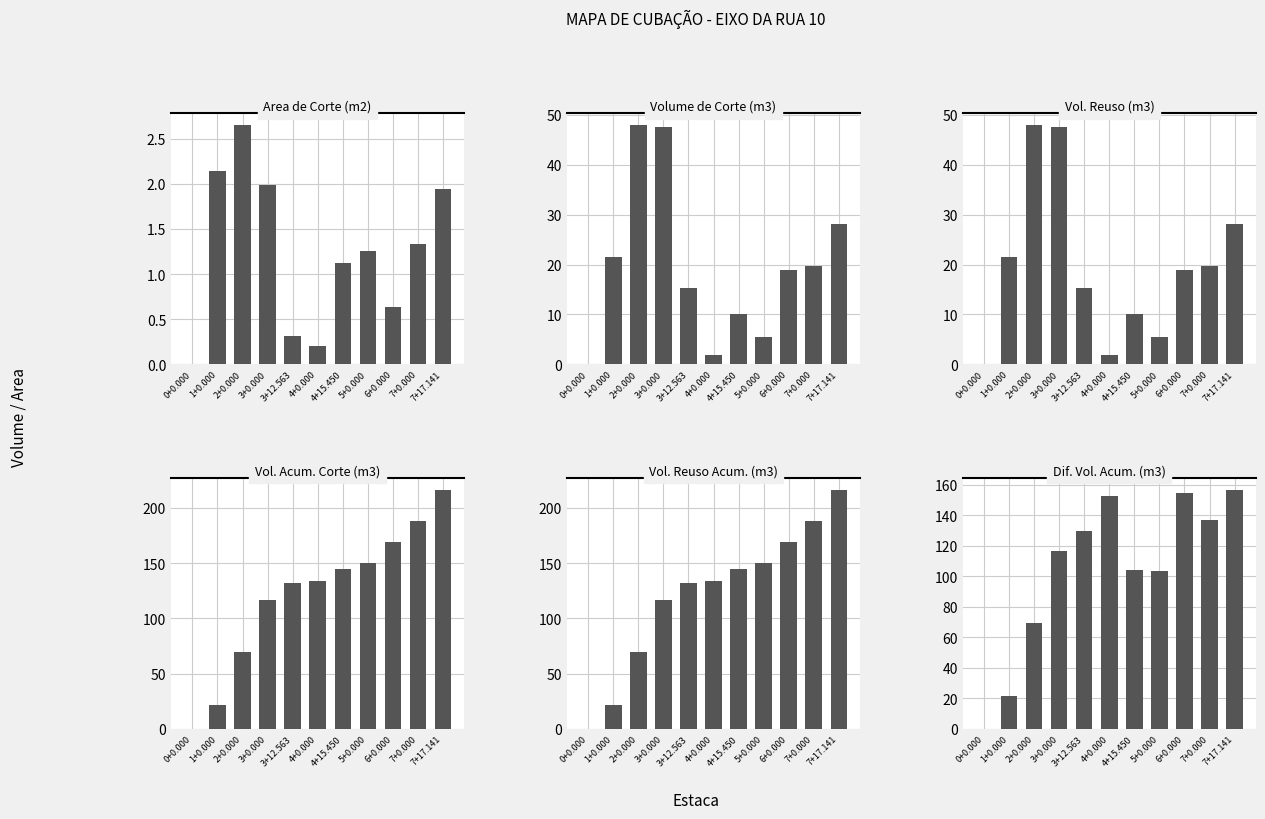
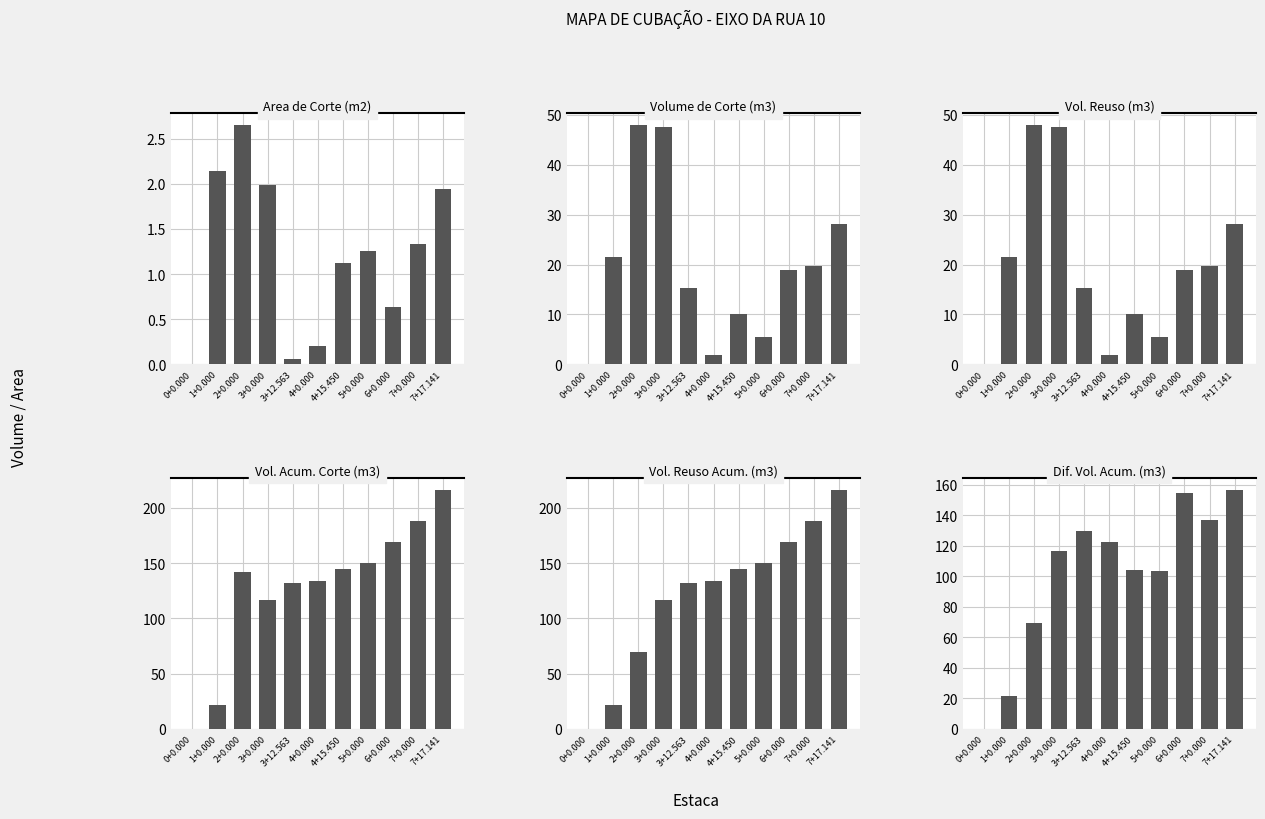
Area de Corte (m2), 3+12.563: 0.3 -> 0.1
Vol. Acum. Corte (m3), 2+0.000: 69 -> 142
Dif. Vol. Acum. (m3), 4+0.000: 153 -> 123
